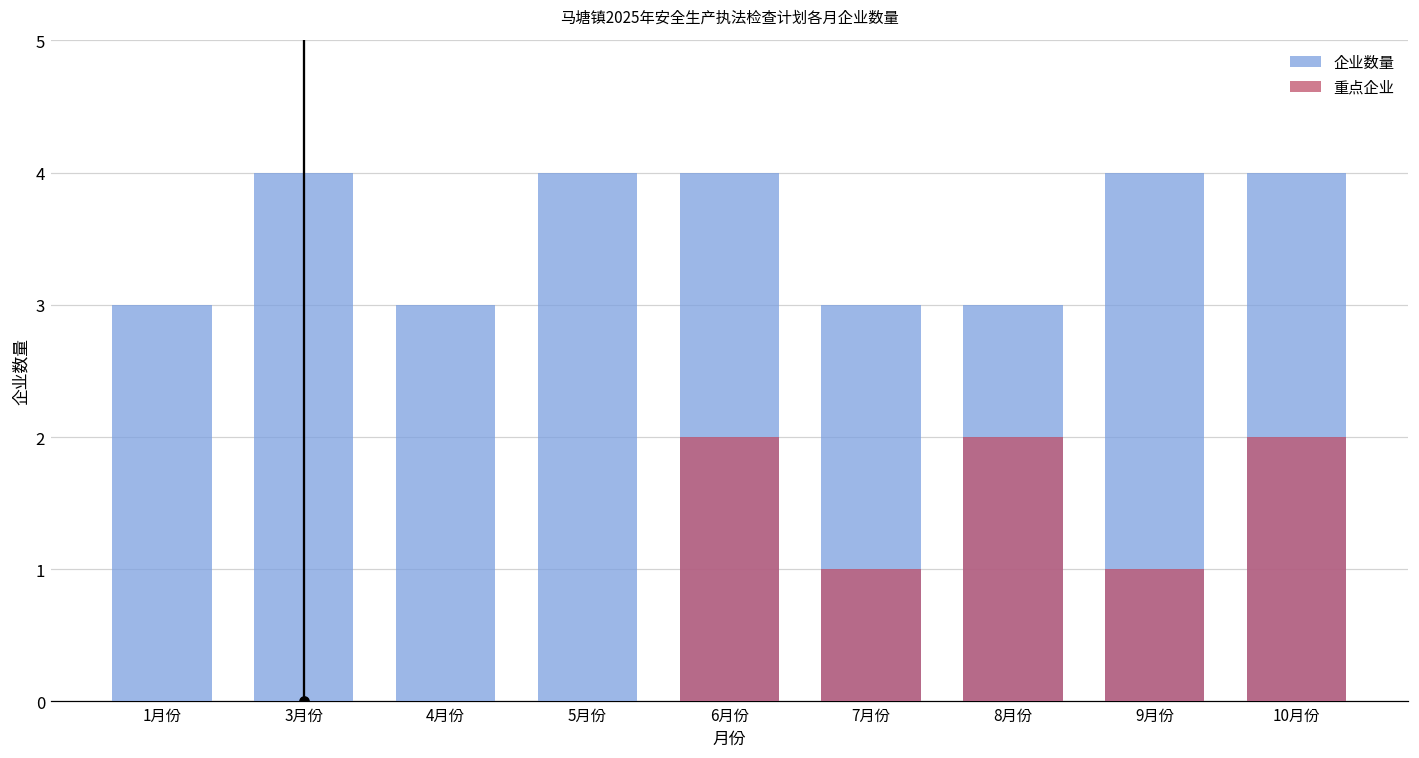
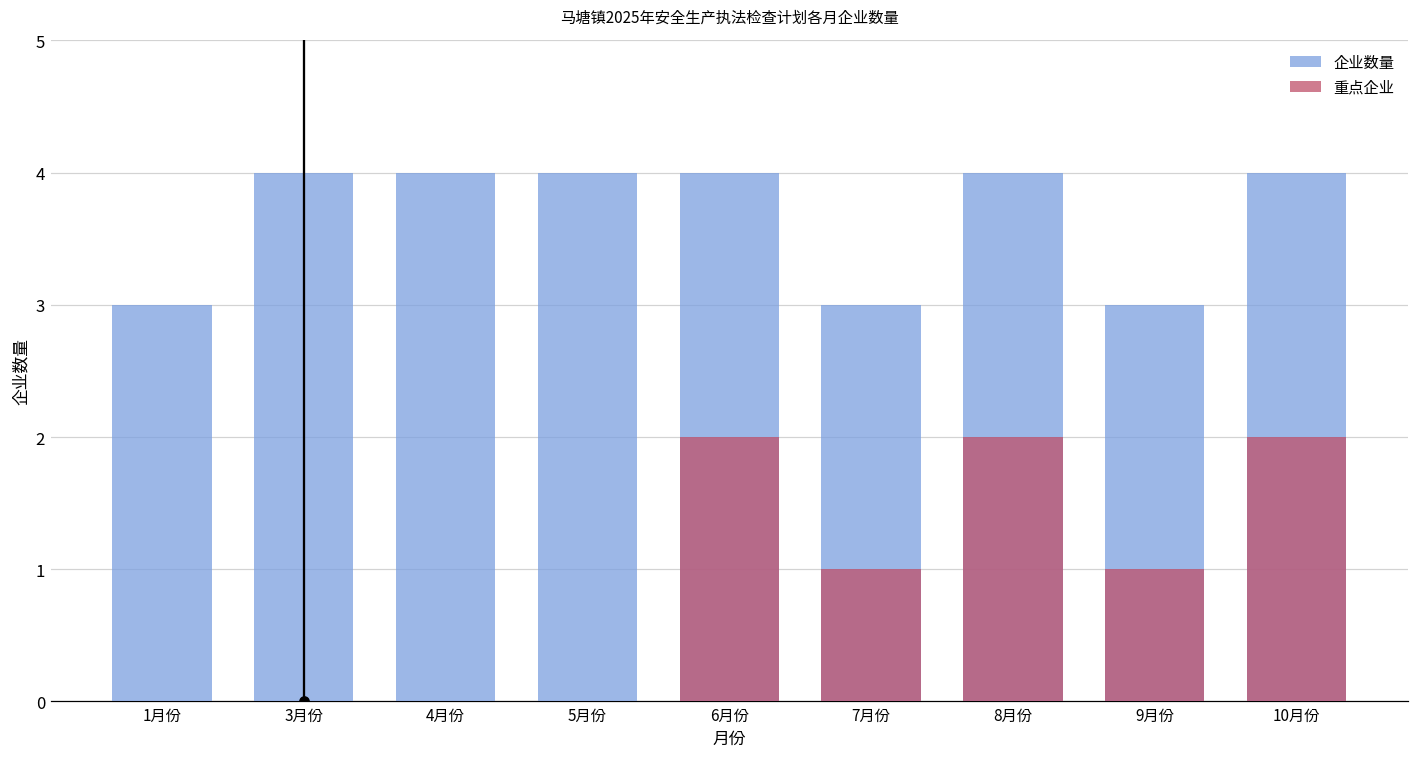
企业数量, 4月份: 3 -> 4
企业数量, 8月份: 3 -> 4
企业数量, 9月份: 4 -> 3
